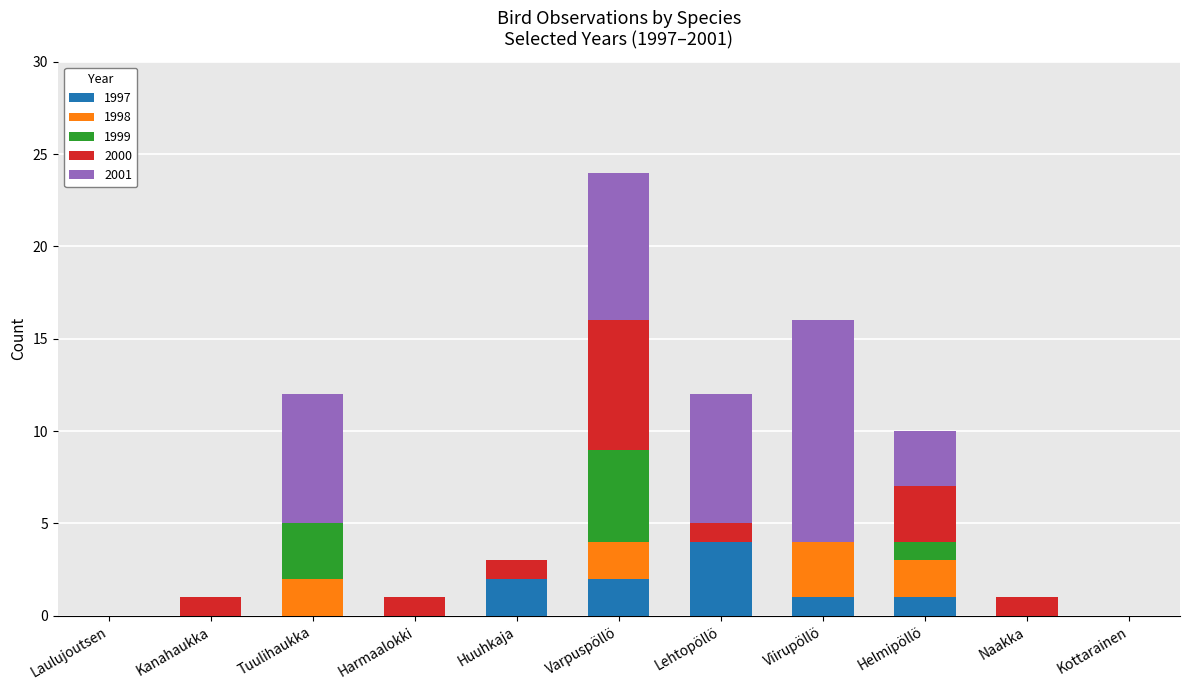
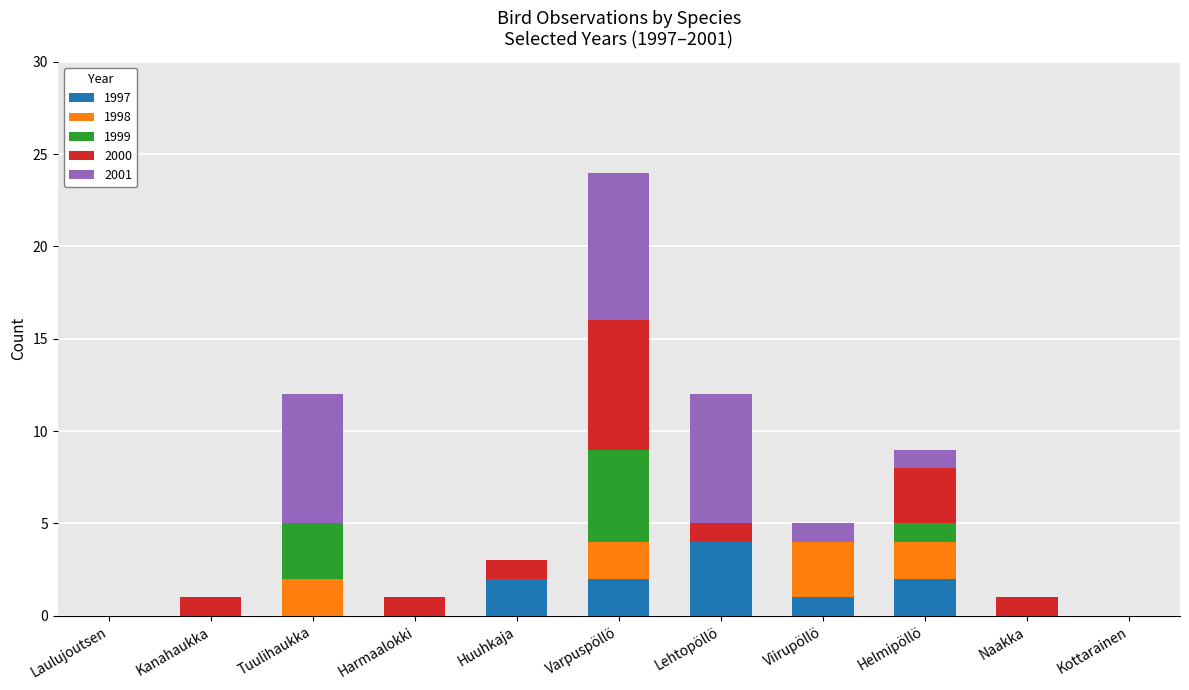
2001, Viirupöllö: 12 -> 1
1997, Helmipöllö: 1 -> 2
2001, Helmipöllö: 3 -> 1
